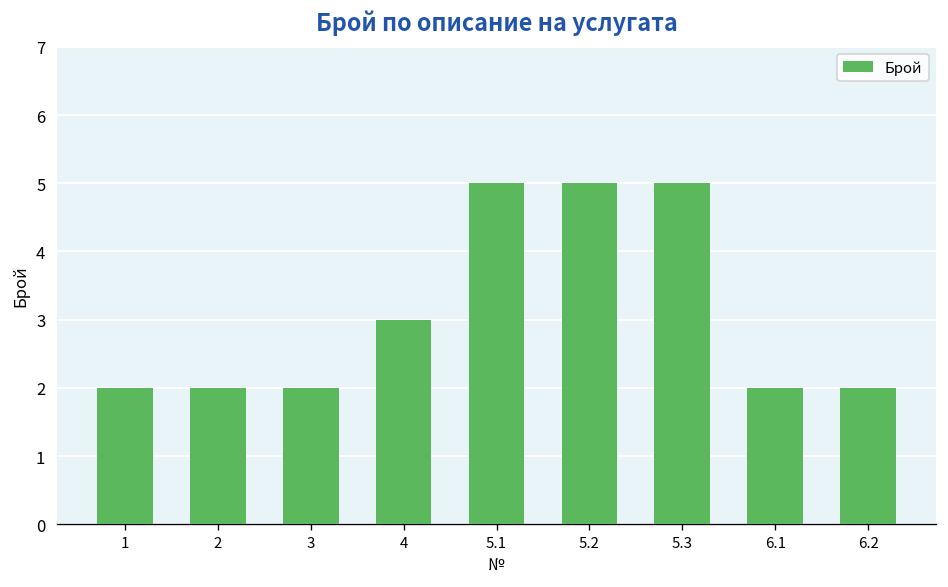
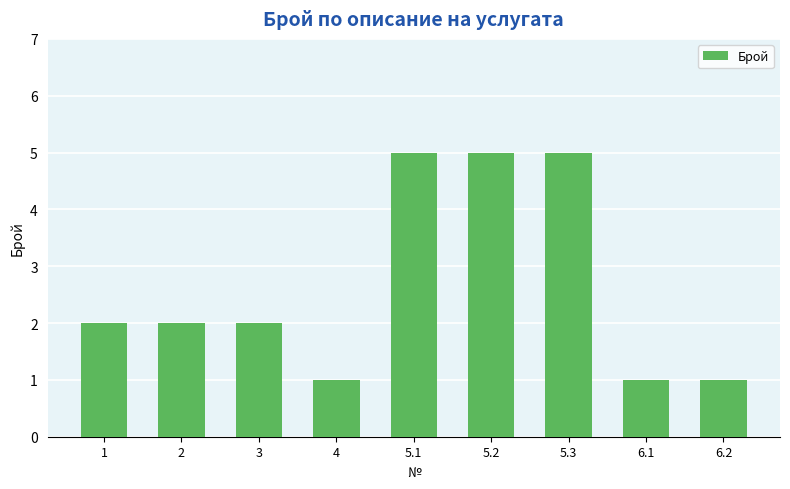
4: 3 -> 1
6.1: 2 -> 1
6.2: 2 -> 1
